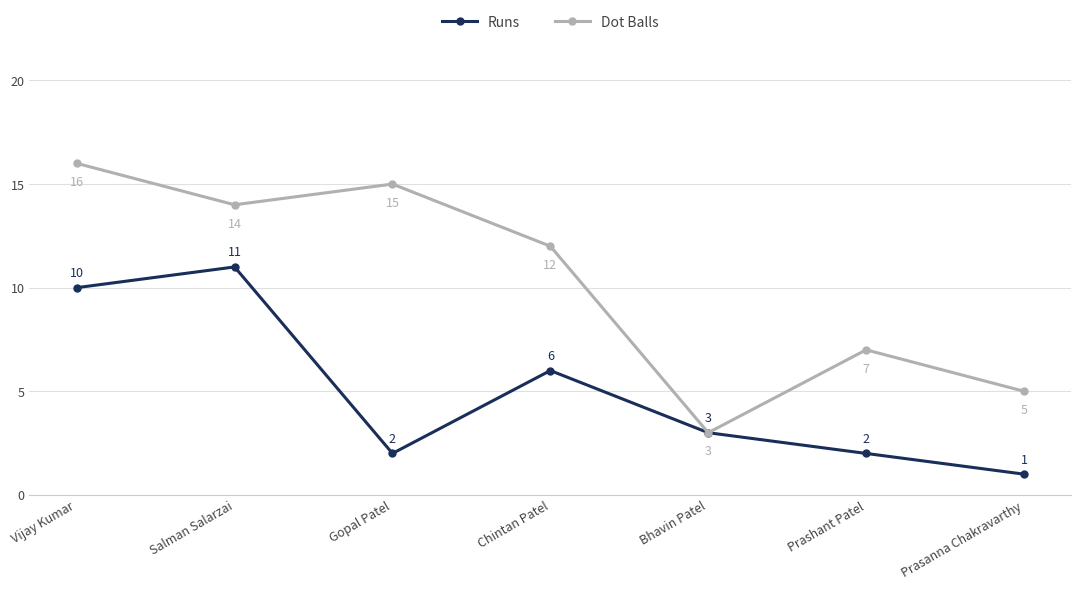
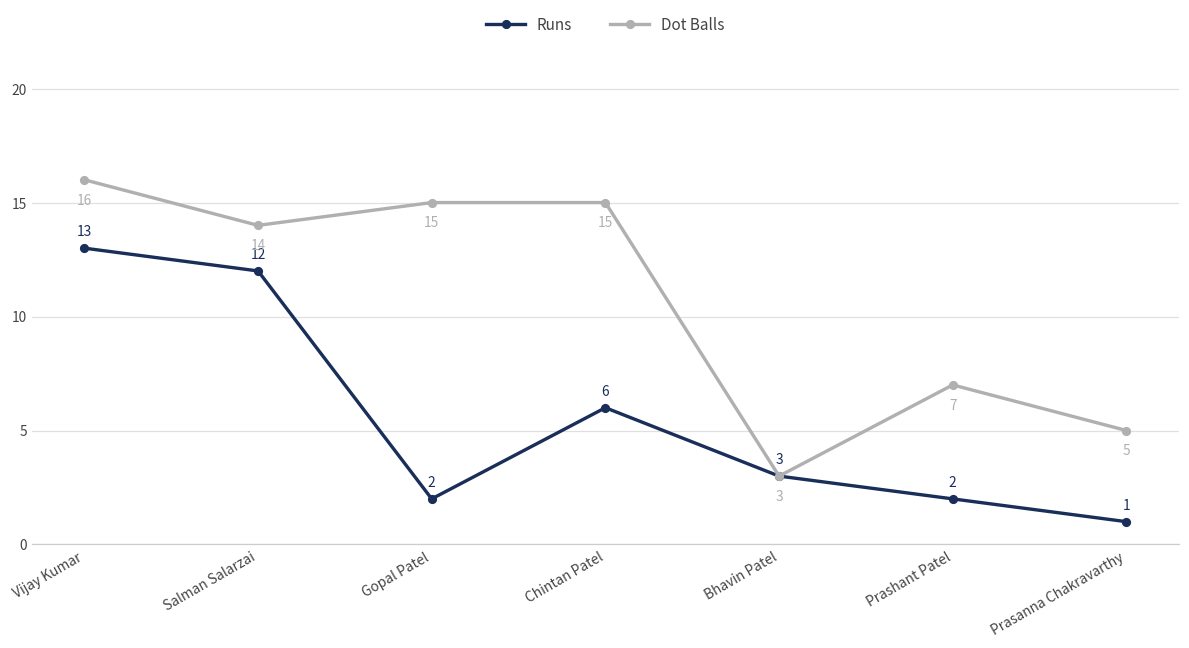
Runs, Vijay Kumar: 10 -> 13
Runs, Salman Salarzai: 11 -> 12
Dot Balls, Chintan Patel: 12 -> 15
